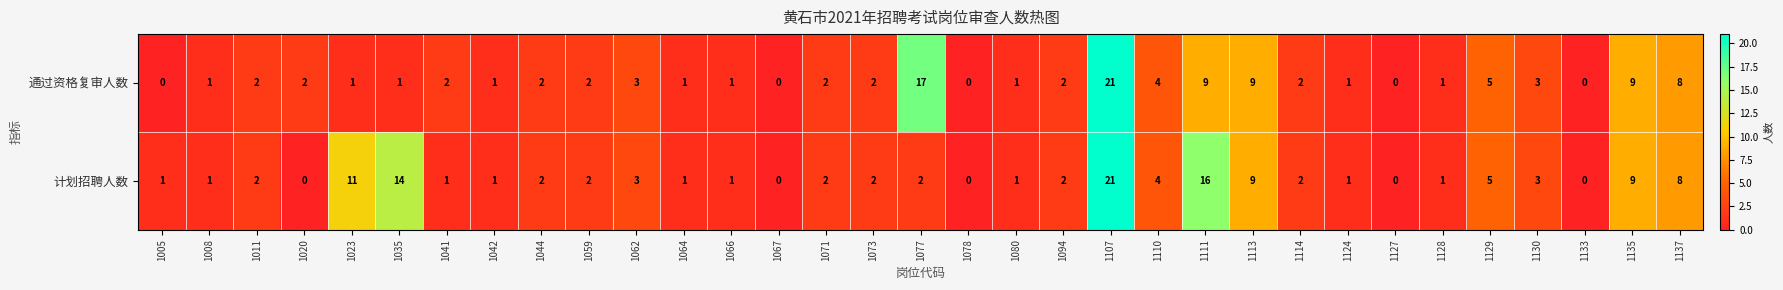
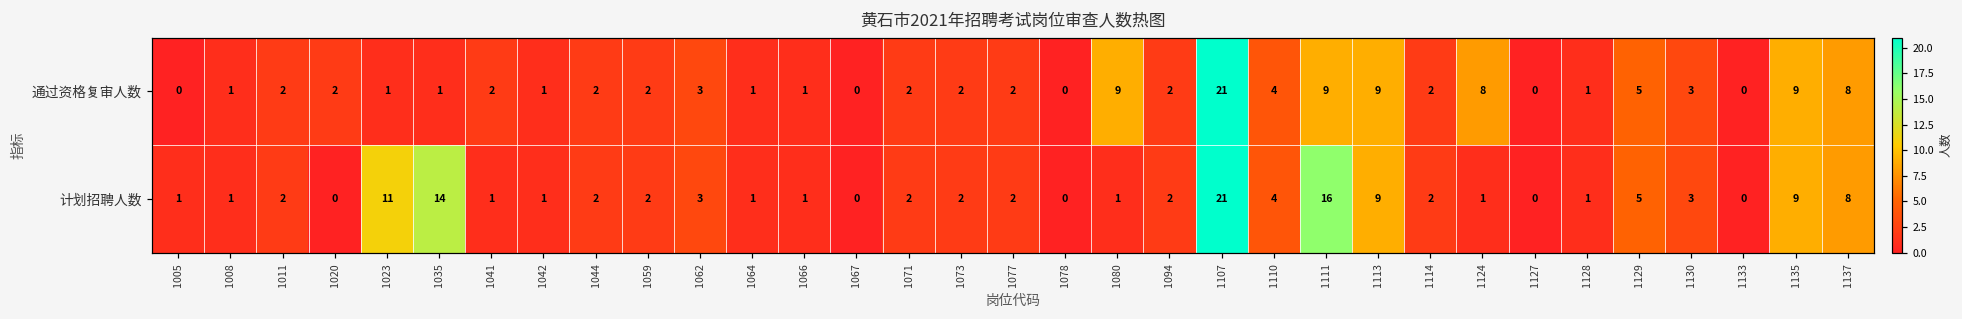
通过资格复审人数, 1077: 17 -> 2
通过资格复审人数, 1080: 1 -> 9
通过资格复审人数, 1124: 1 -> 8
